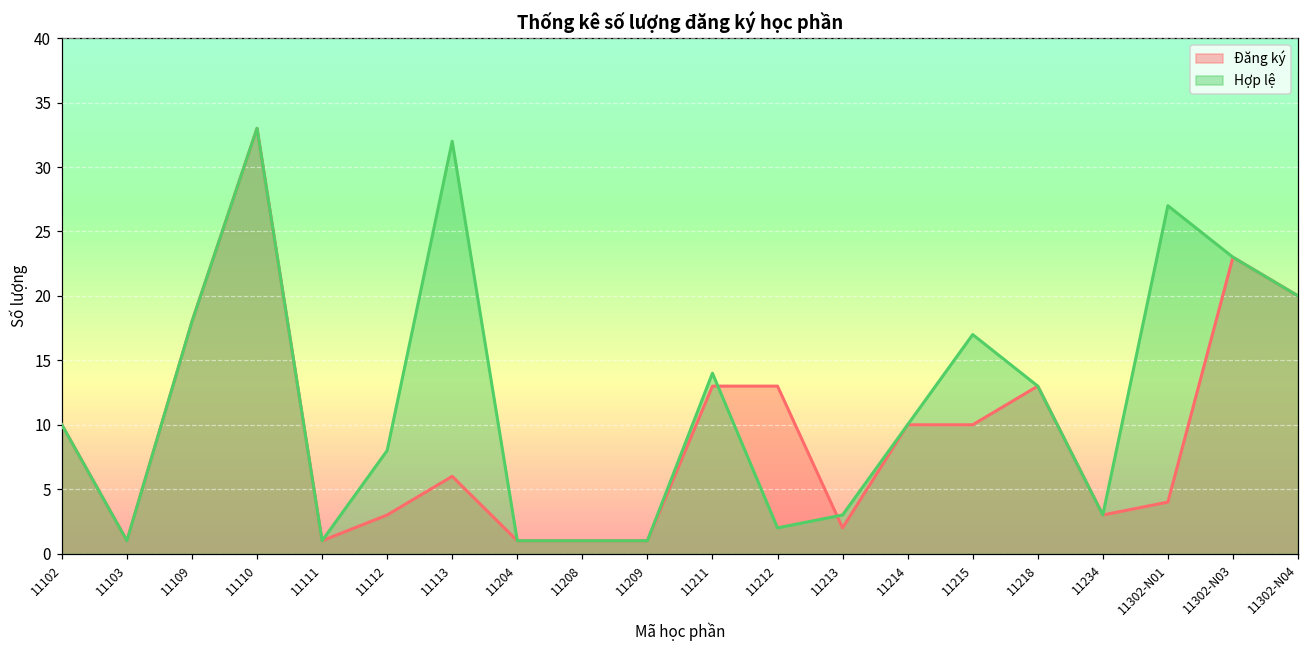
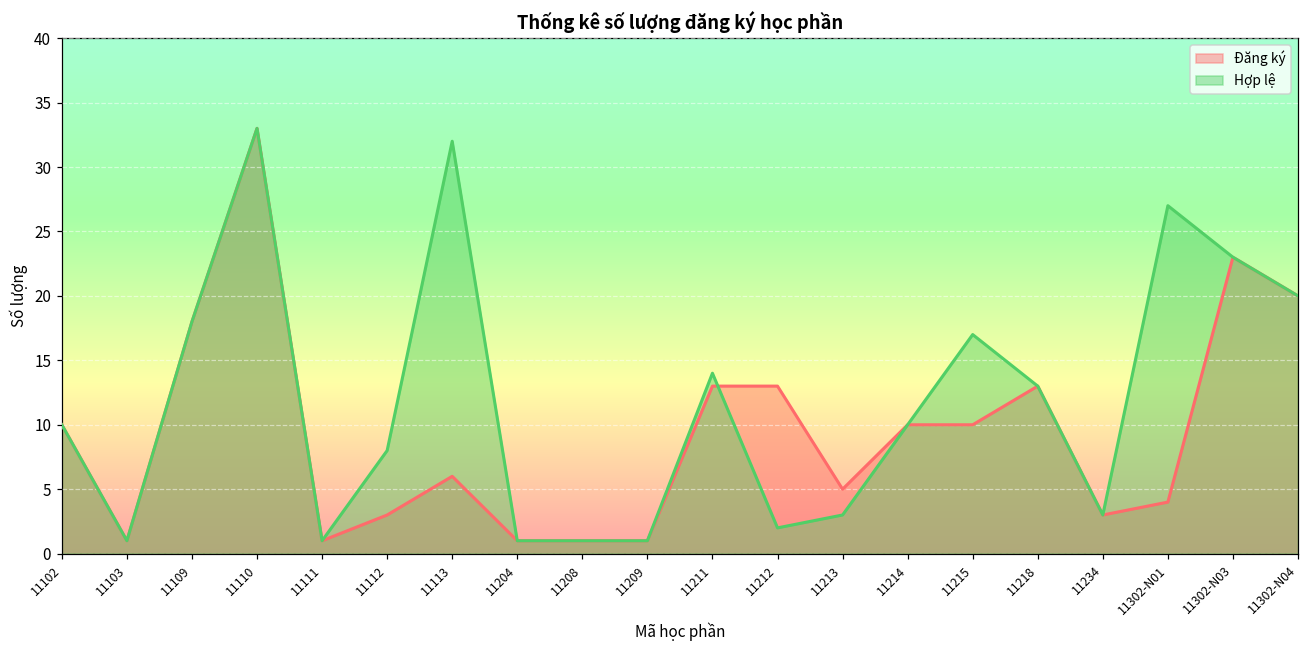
Đăng ký, 11213: 2 -> 5
